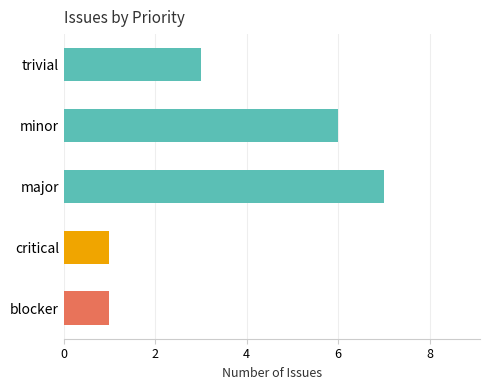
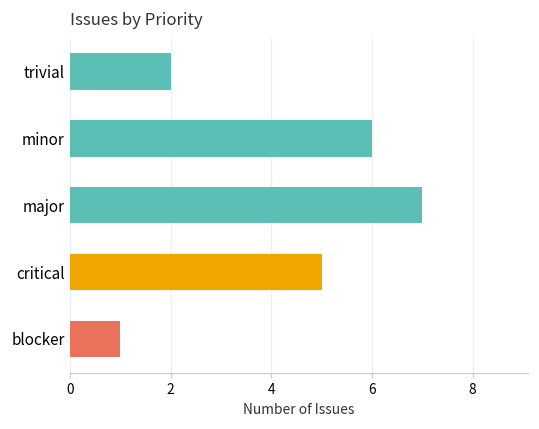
trivial: 3 -> 2
critical: 1 -> 5
